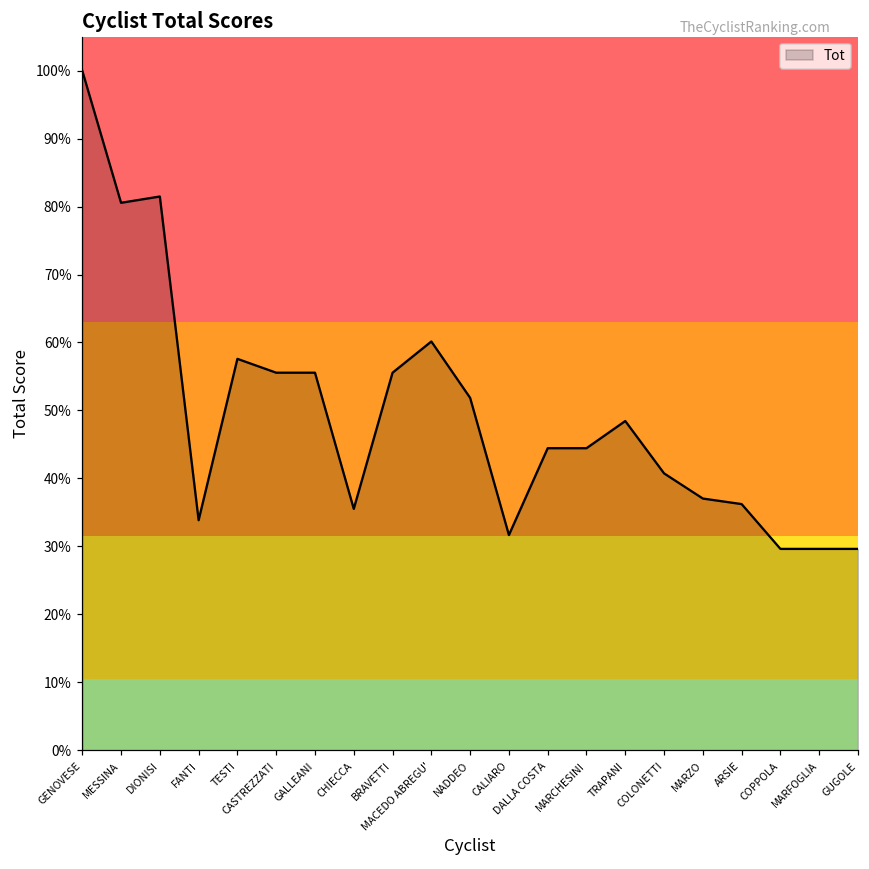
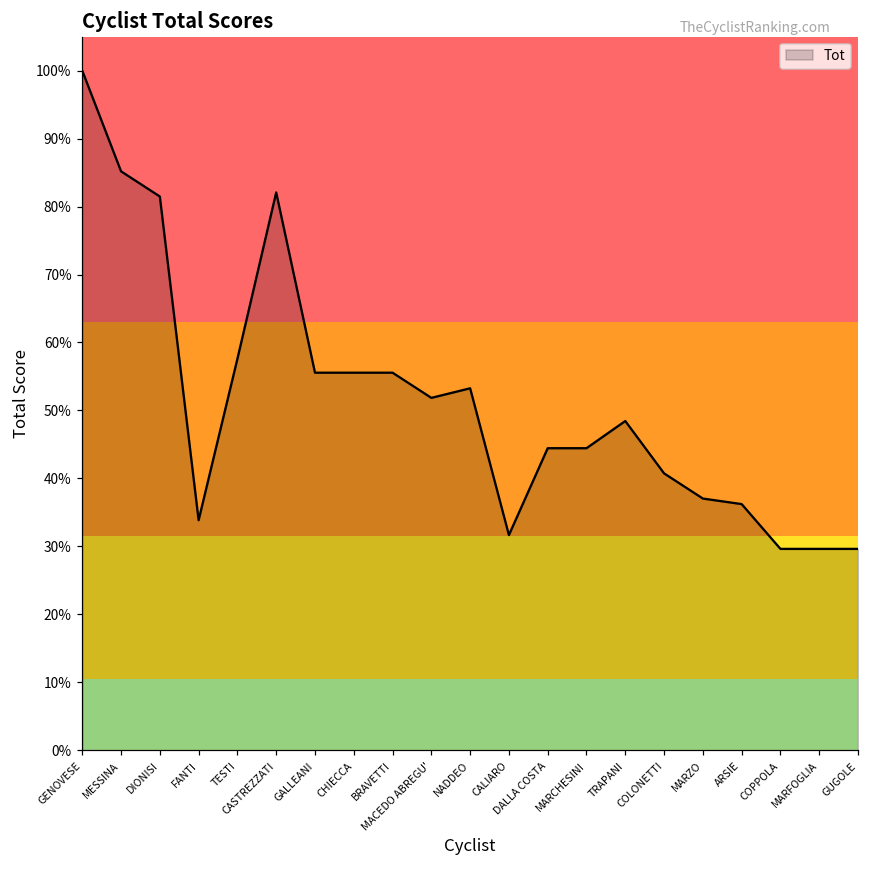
MESSINA: 81% -> 85%
CASTREZZATI: 56% -> 82%
CHIECCA: 36% -> 56%
MACEDO ABREGU': 60% -> 52%
NADDEO: 52% -> 53%
